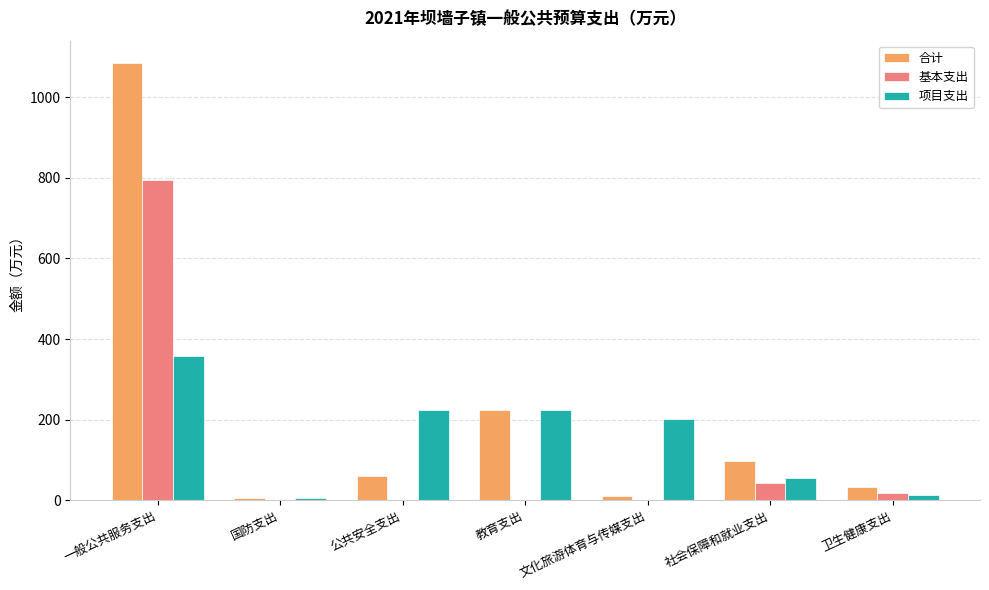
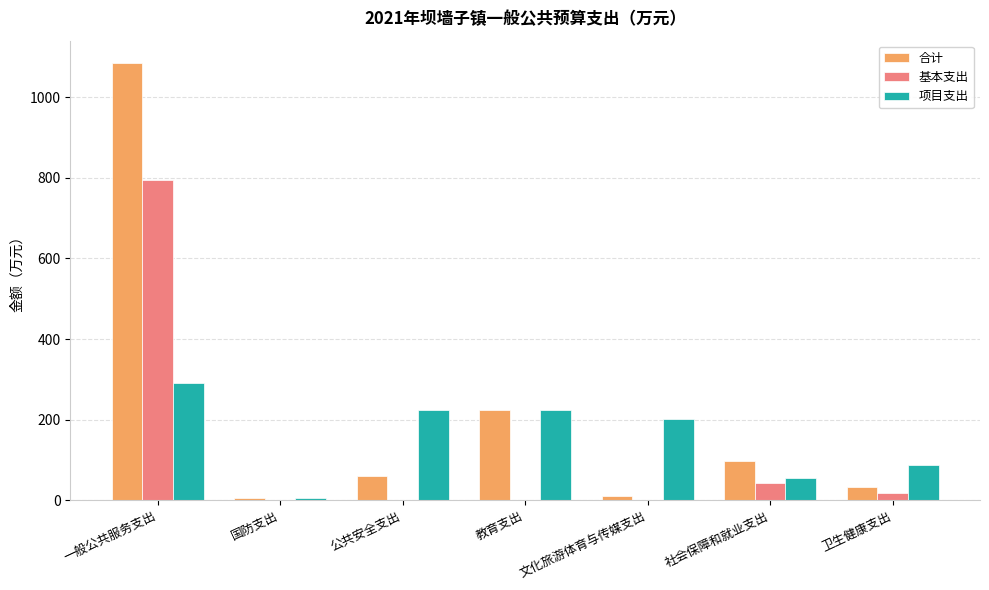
项目支出, 一般公共服务支出: 360 -> 290
项目支出, 卫生健康支出: 10 -> 90
